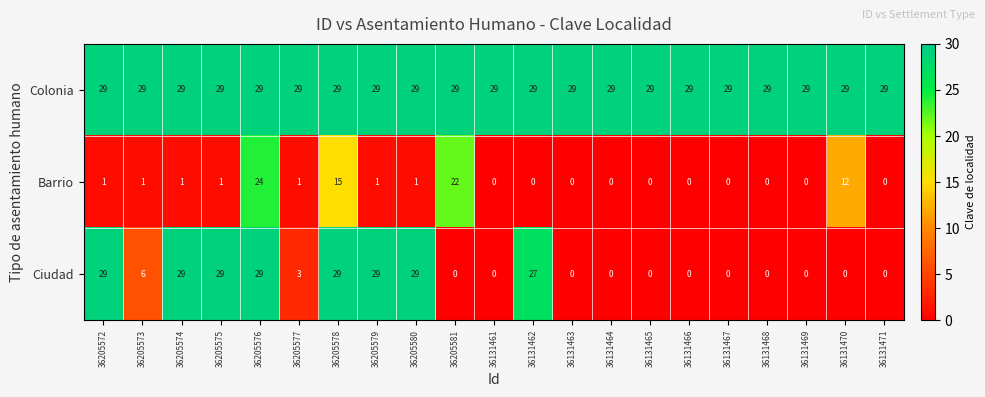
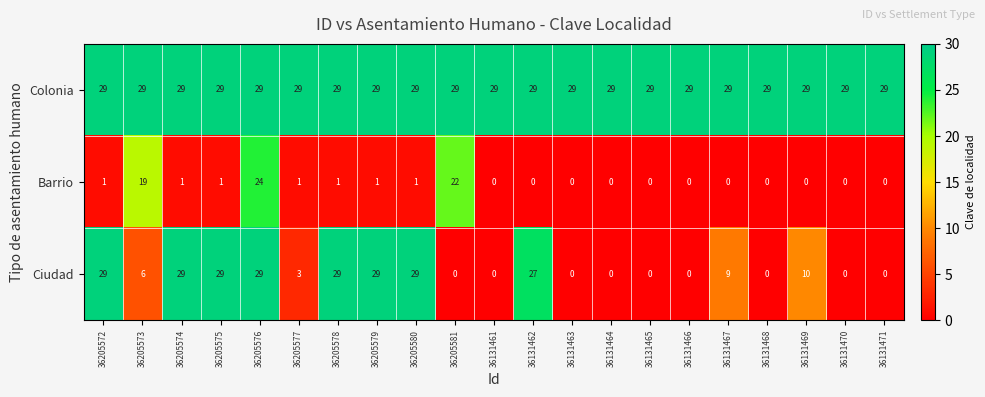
Barrio, 36205573: 1 -> 19
Barrio, 36205578: 15 -> 1
Barrio, 36131470: 12 -> 0
Ciudad, 36131467: 0 -> 9
Ciudad, 36131469: 0 -> 10
